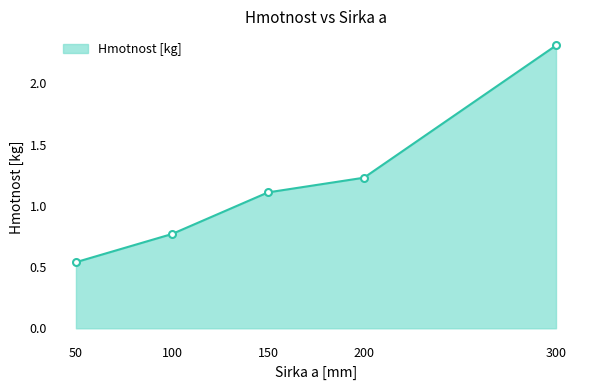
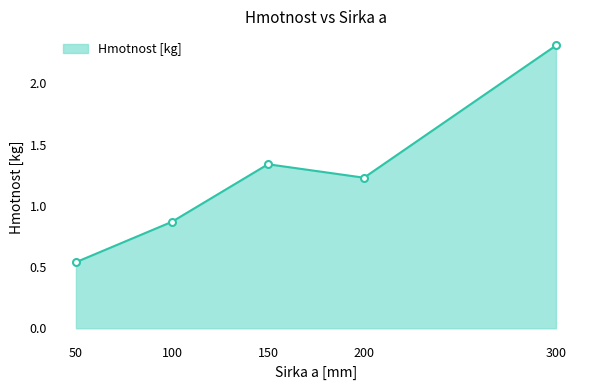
100: 0.77 -> 0.87
150: 1.11 -> 1.34
